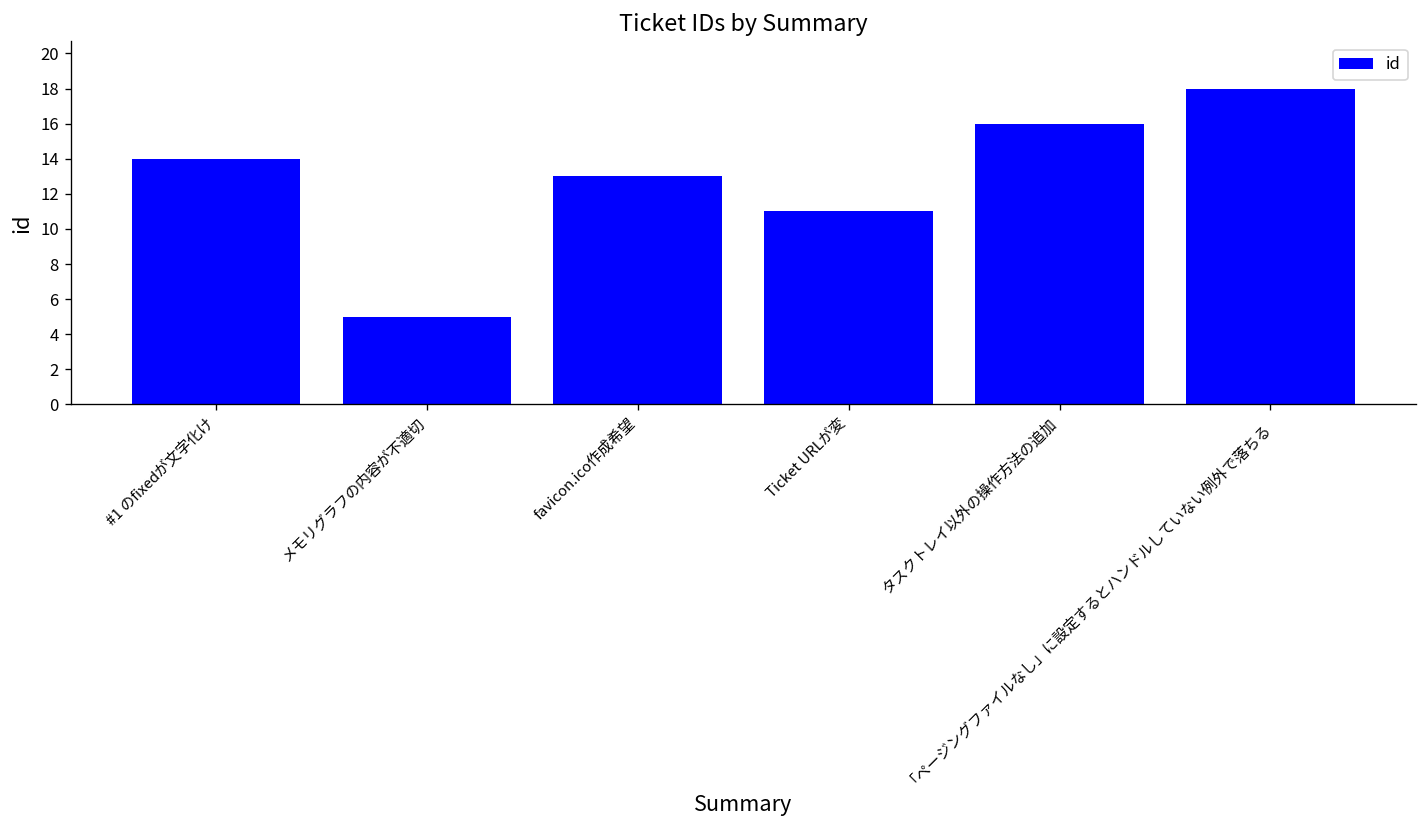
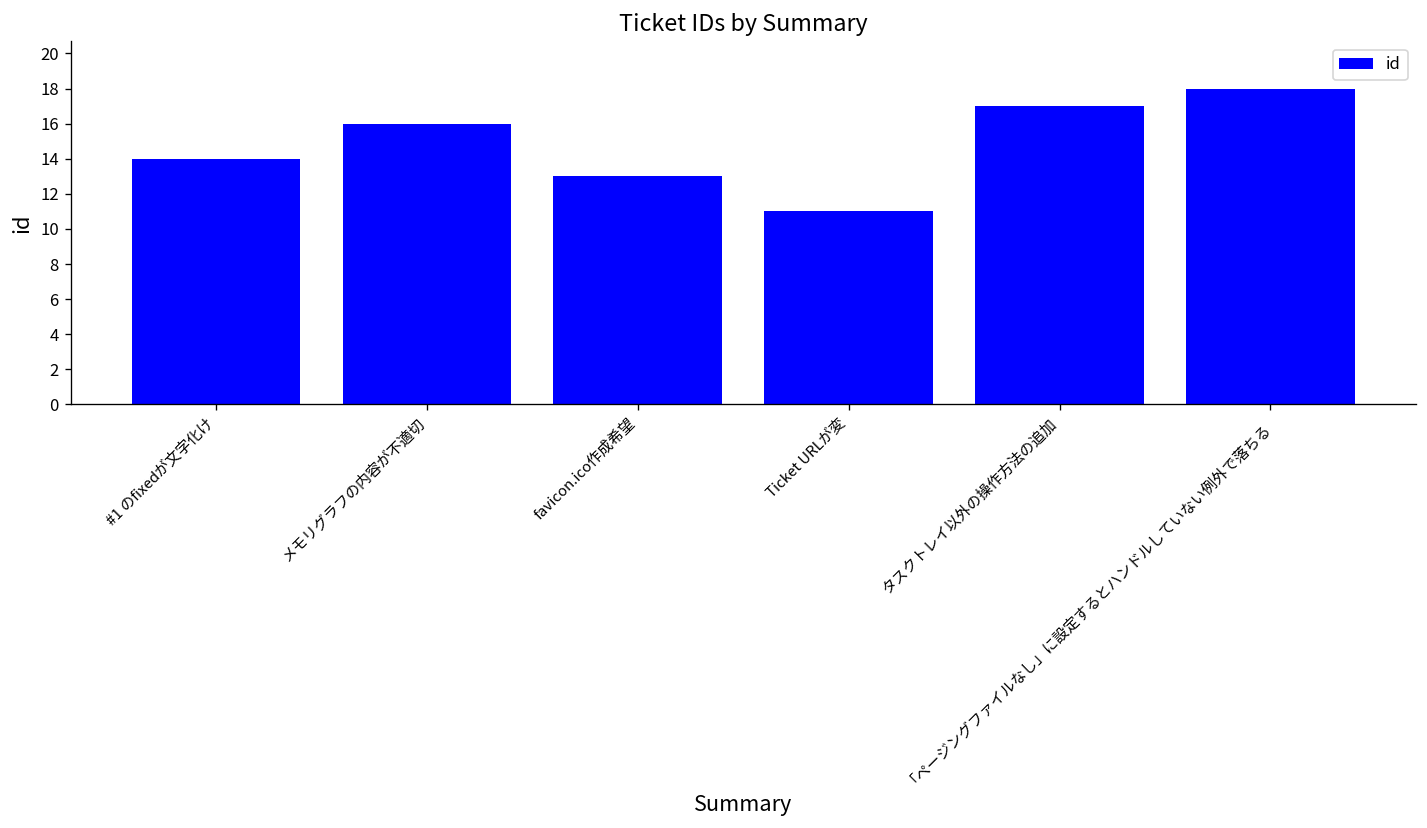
メモリグラフの内容が不適切: 5 -> 16
タスクトレイ以外の操作方法の追加: 16 -> 17
